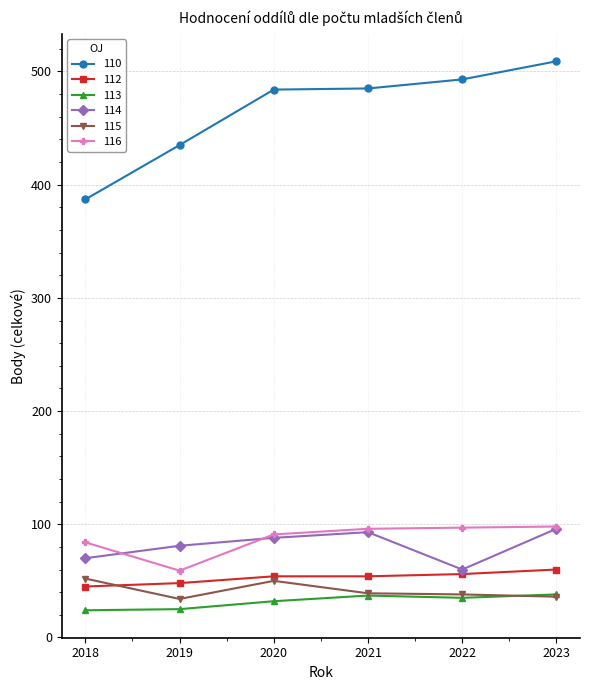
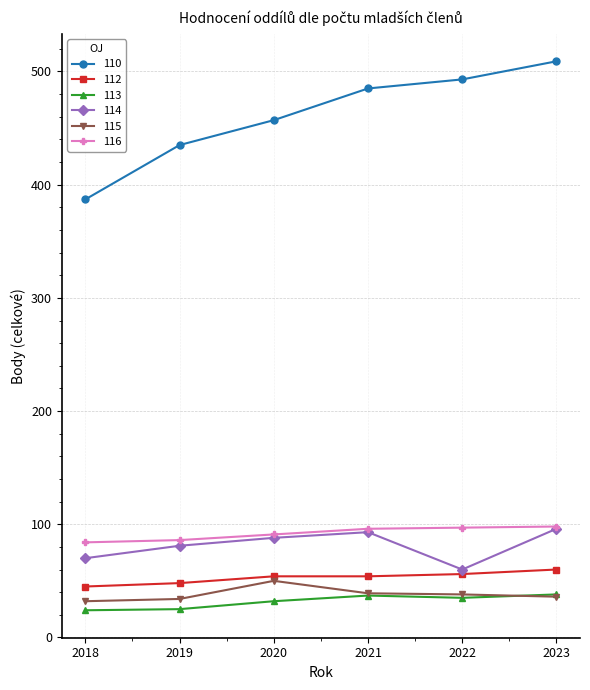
115, 2018: 52 -> 32
116, 2019: 59 -> 86
110, 2020: 484 -> 457
